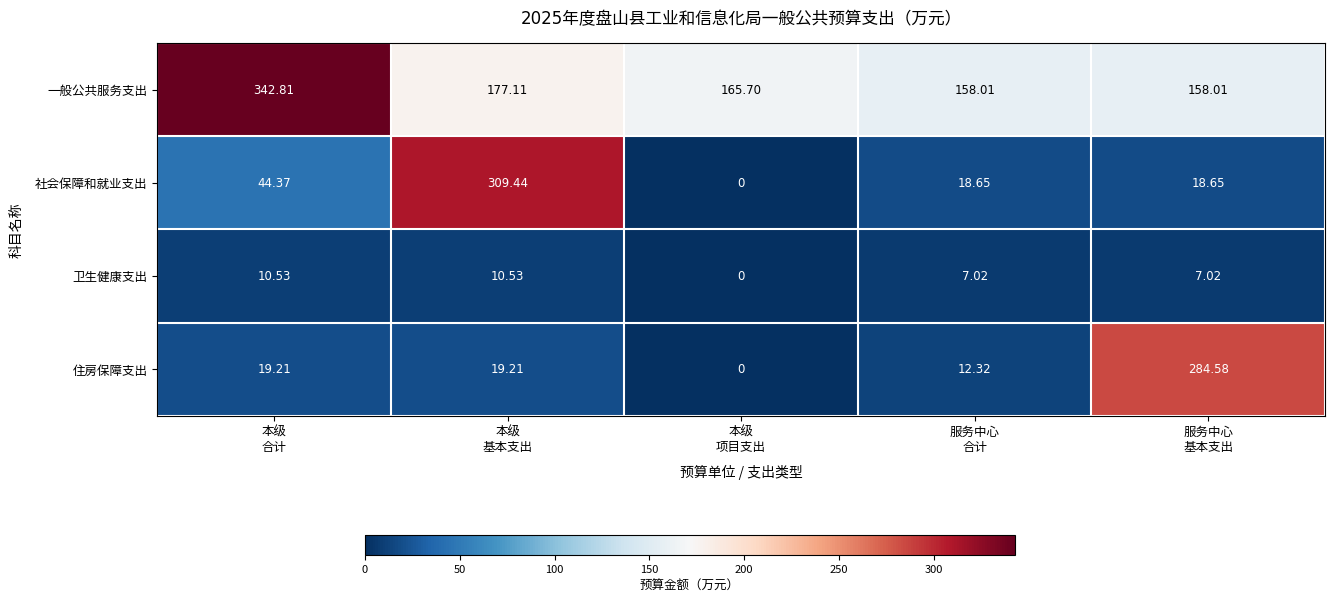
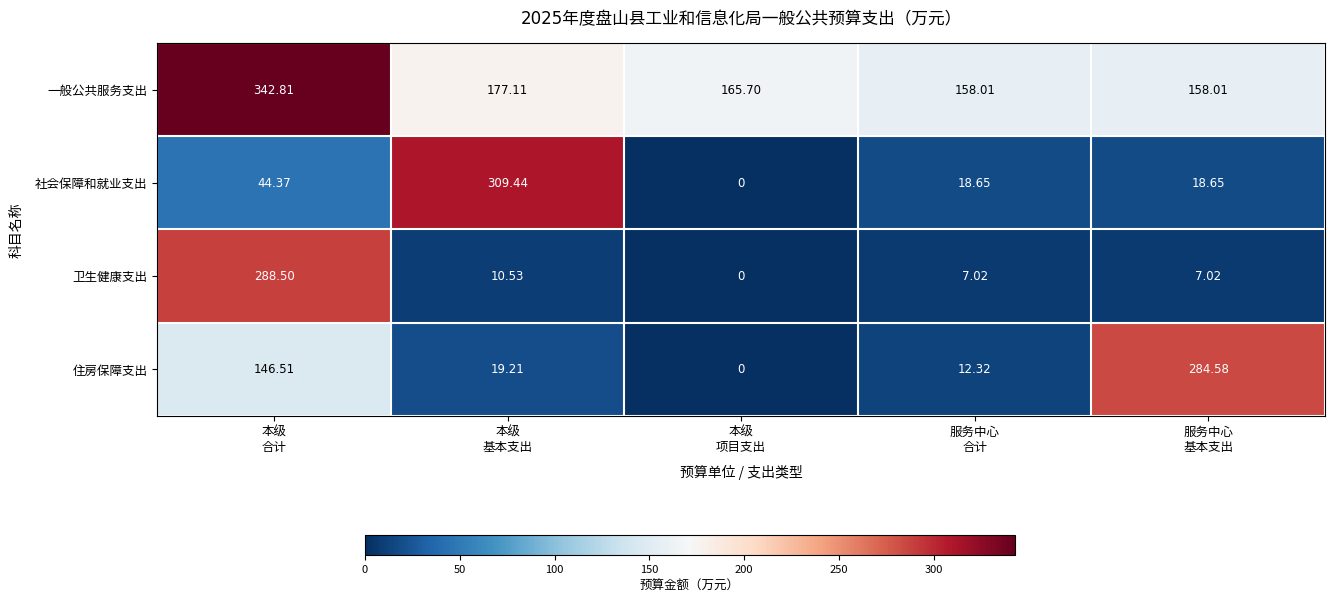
卫生健康支出, 本级 合计: 10.53 -> 288.50
住房保障支出, 本级 合计: 19.21 -> 146.51
